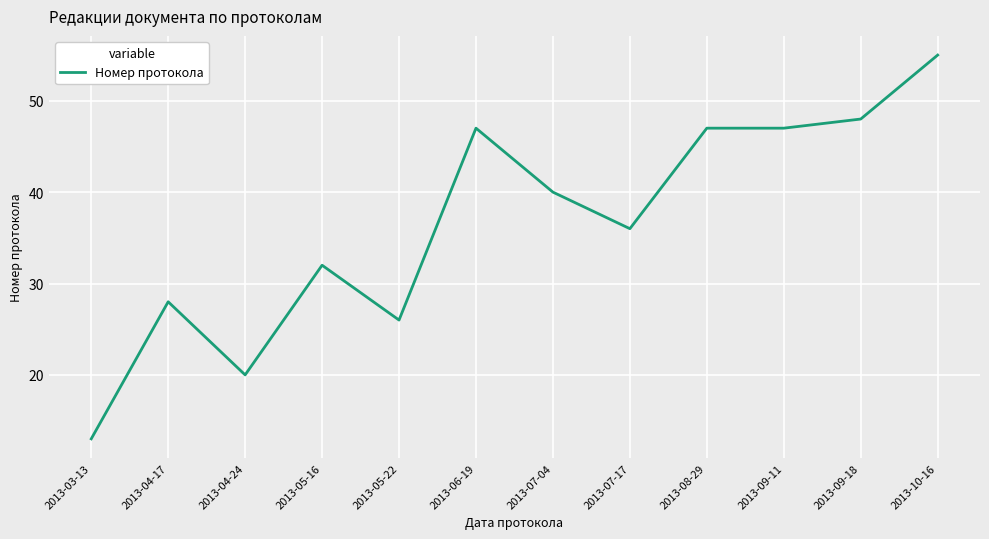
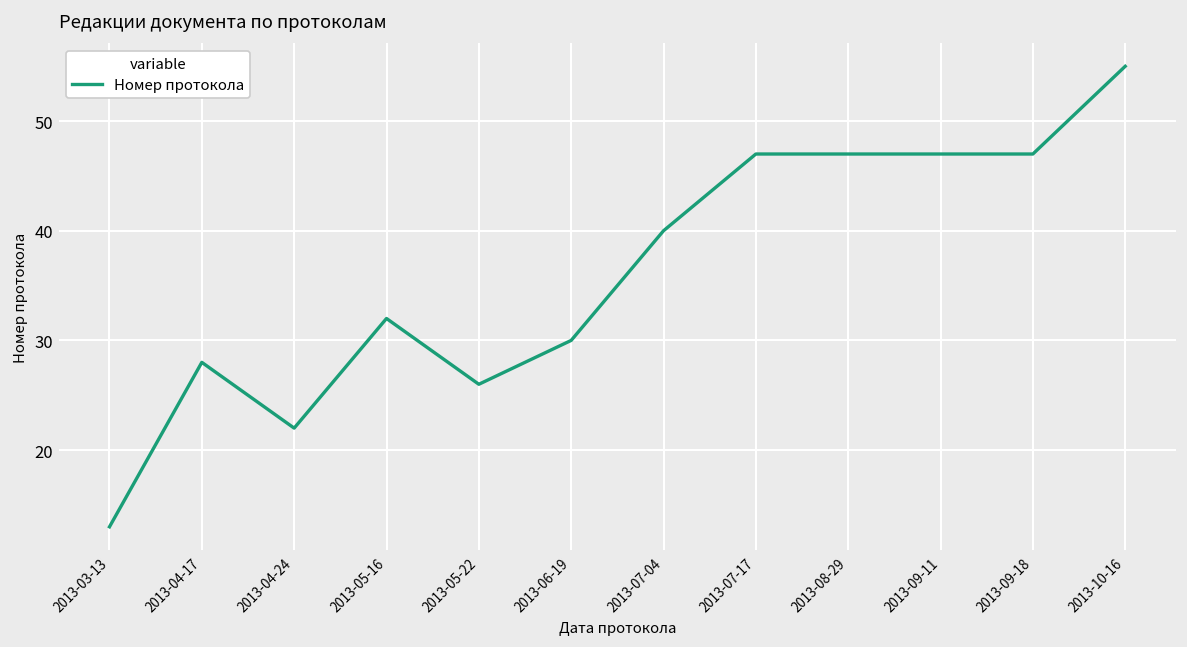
2013-04-24: 20 -> 22
2013-06-19: 47 -> 30
2013-07-17: 36 -> 47
2013-09-18: 48 -> 47
